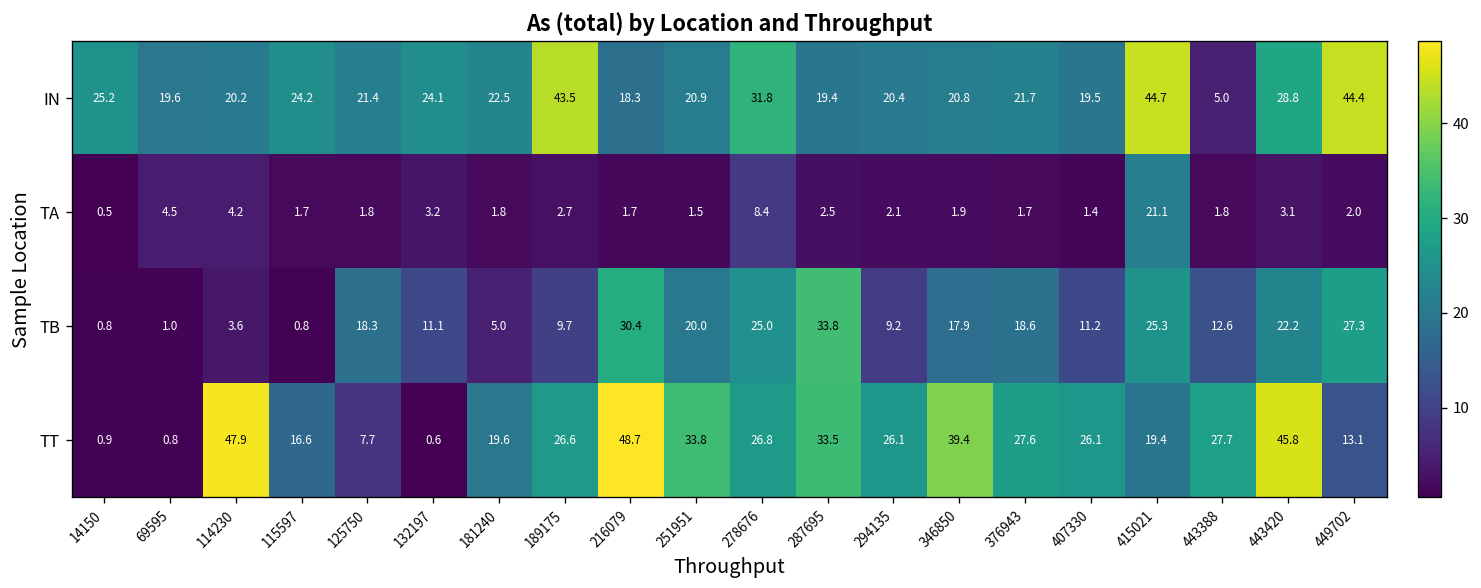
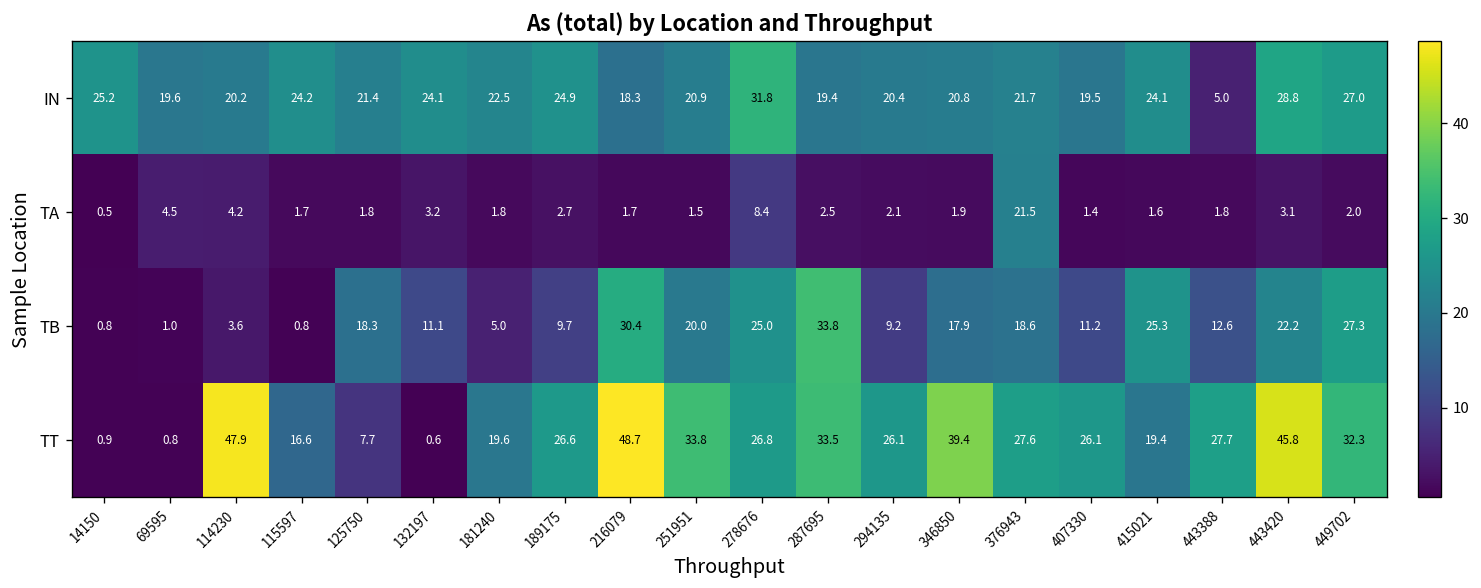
IN, 189175: 43.5 -> 24.9
IN, 415021: 44.7 -> 24.1
IN, 449702: 44.4 -> 27.0
TA, 376943: 1.7 -> 21.5
TA, 415021: 21.1 -> 1.6
TT, 449702: 13.1 -> 32.3
